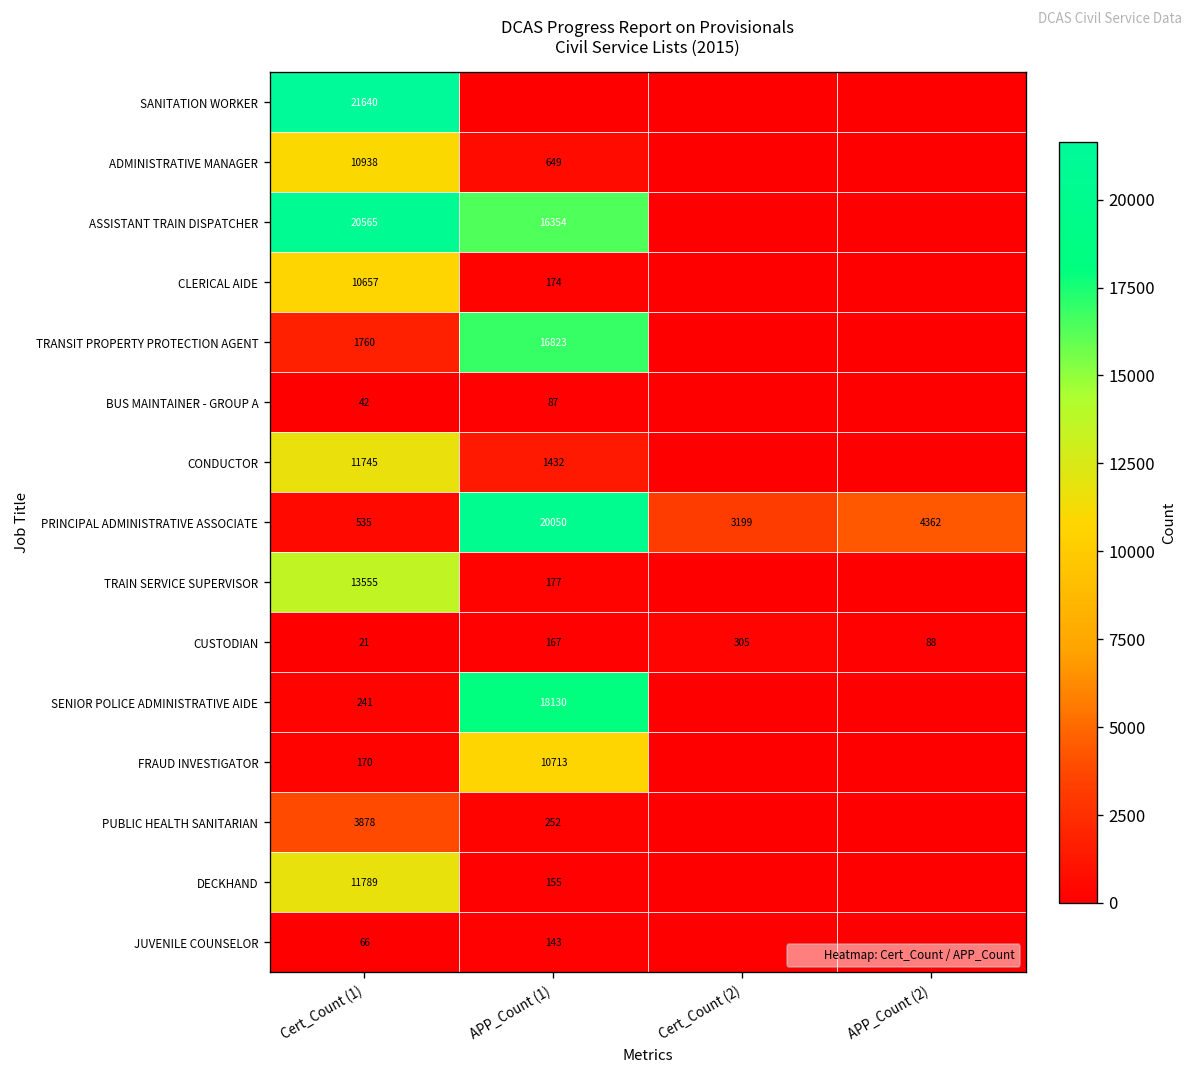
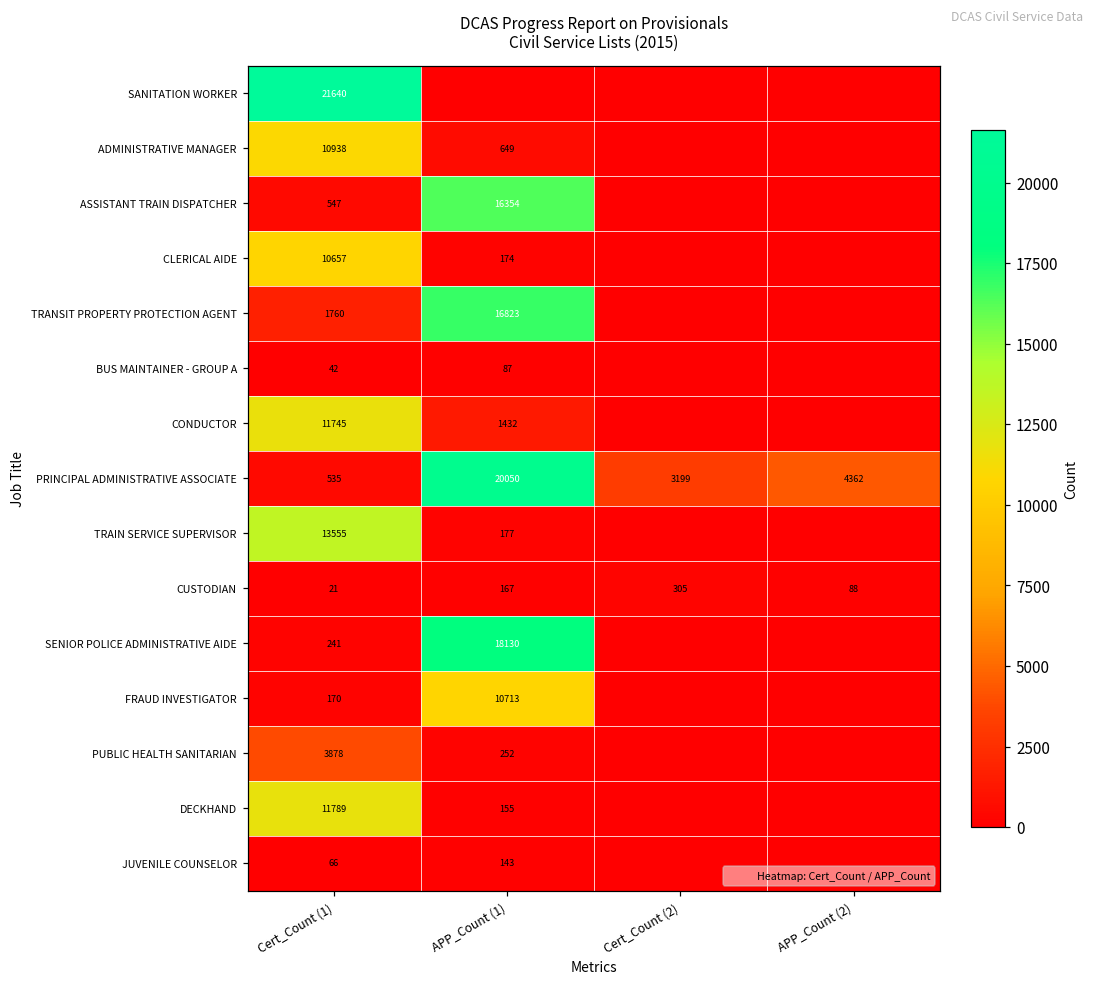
ASSISTANT TRAIN DISPATCHER, Cert_Count (1): 20565 -> 547
